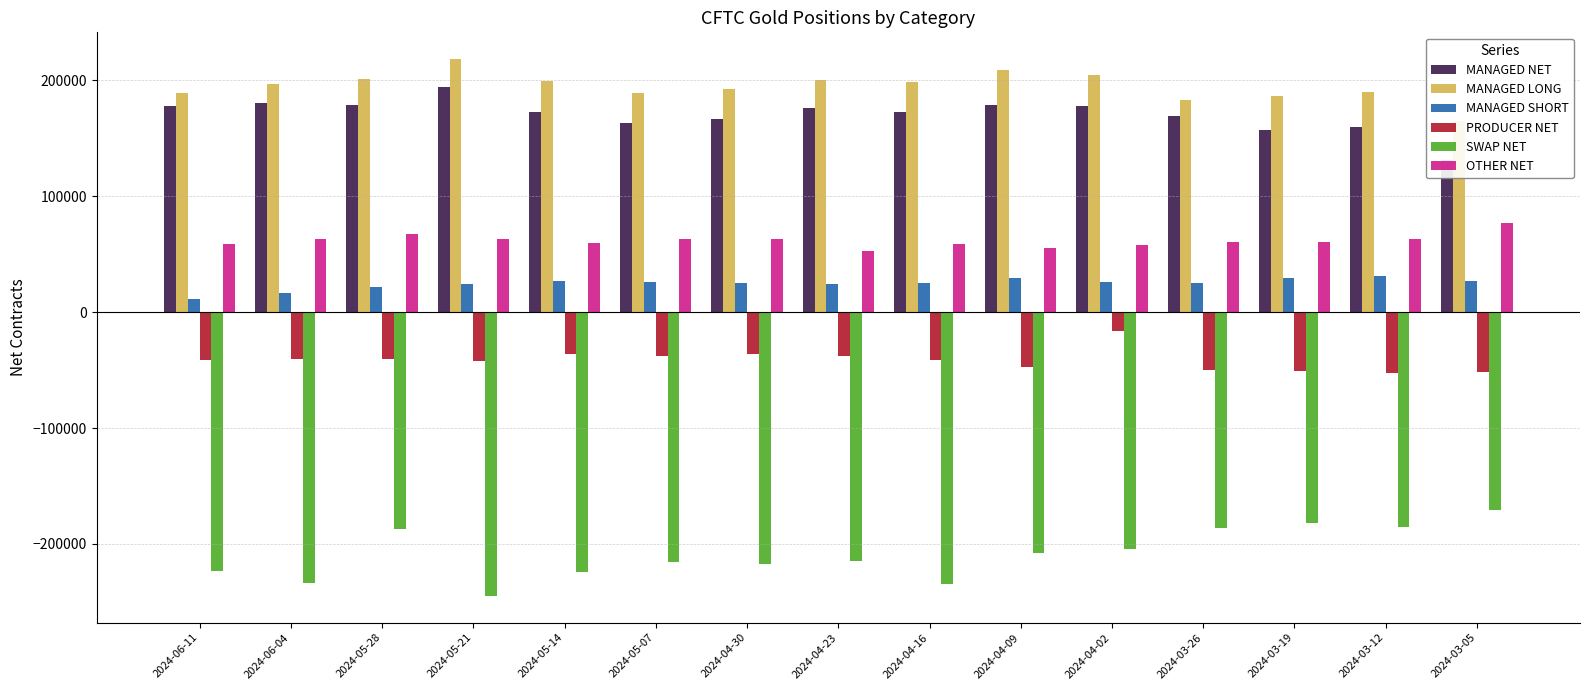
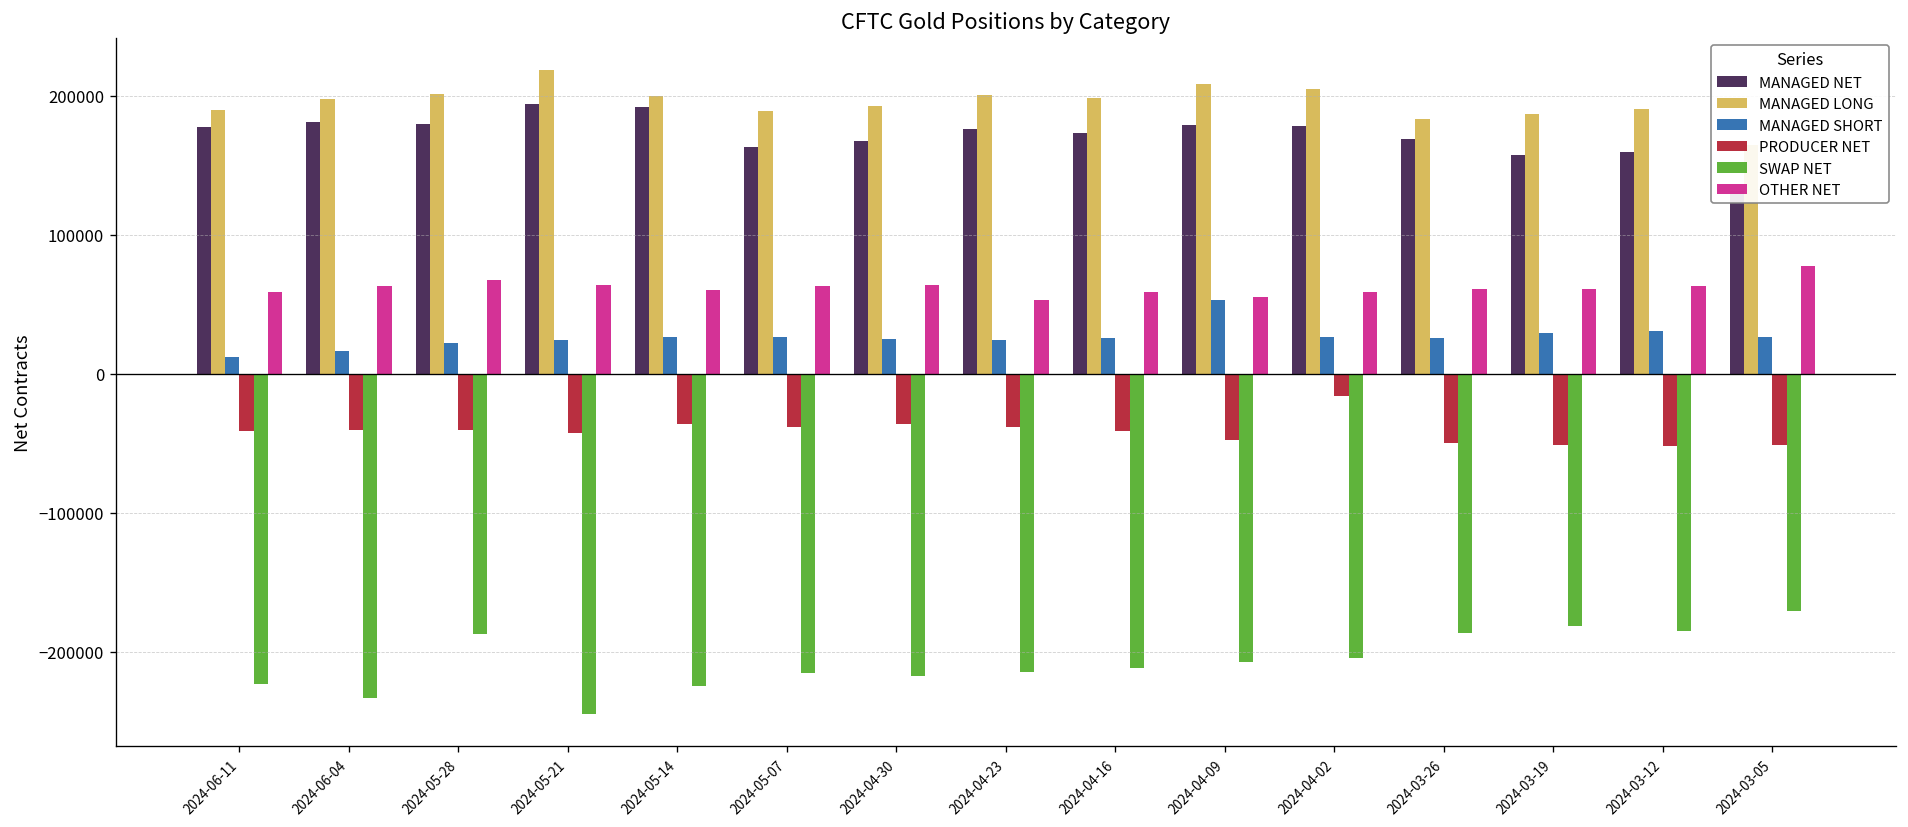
MANAGED NET, 2024-05-14: 173000 -> 192000
SWAP NET, 2024-04-16: -234000 -> -212000
MANAGED SHORT, 2024-04-09: 29000 -> 53000
